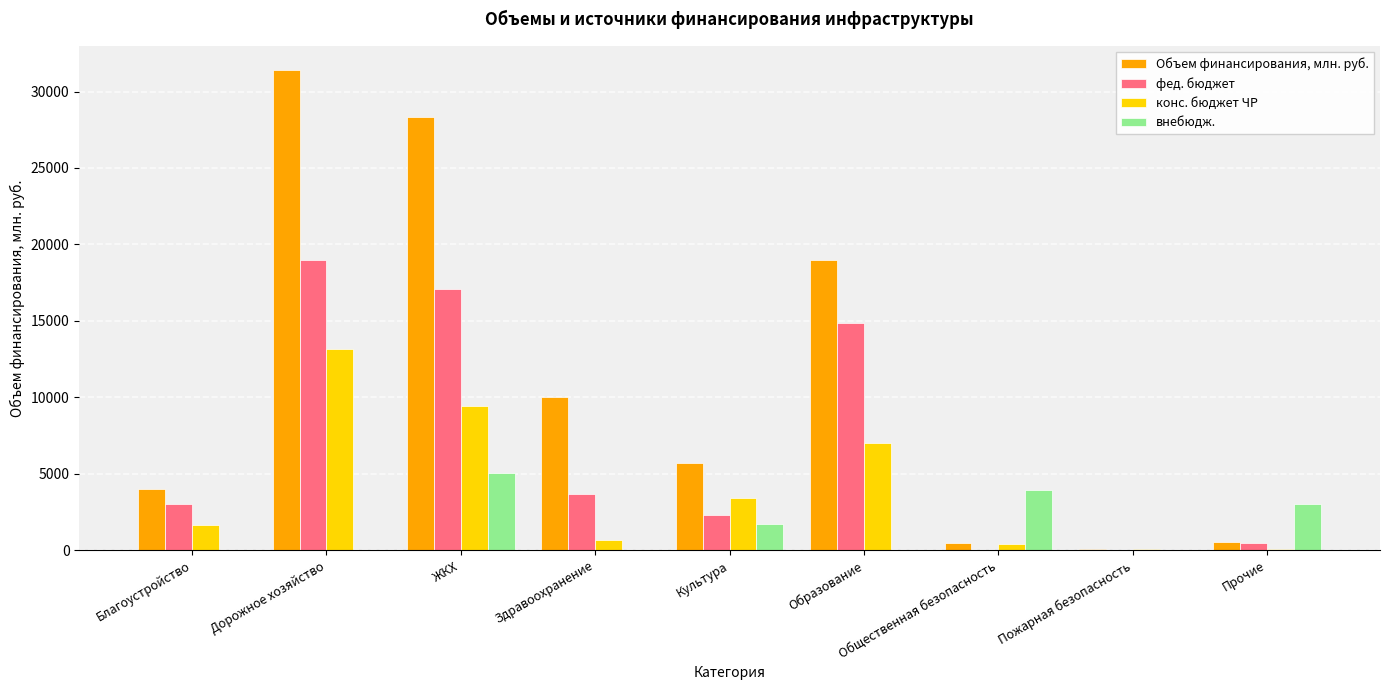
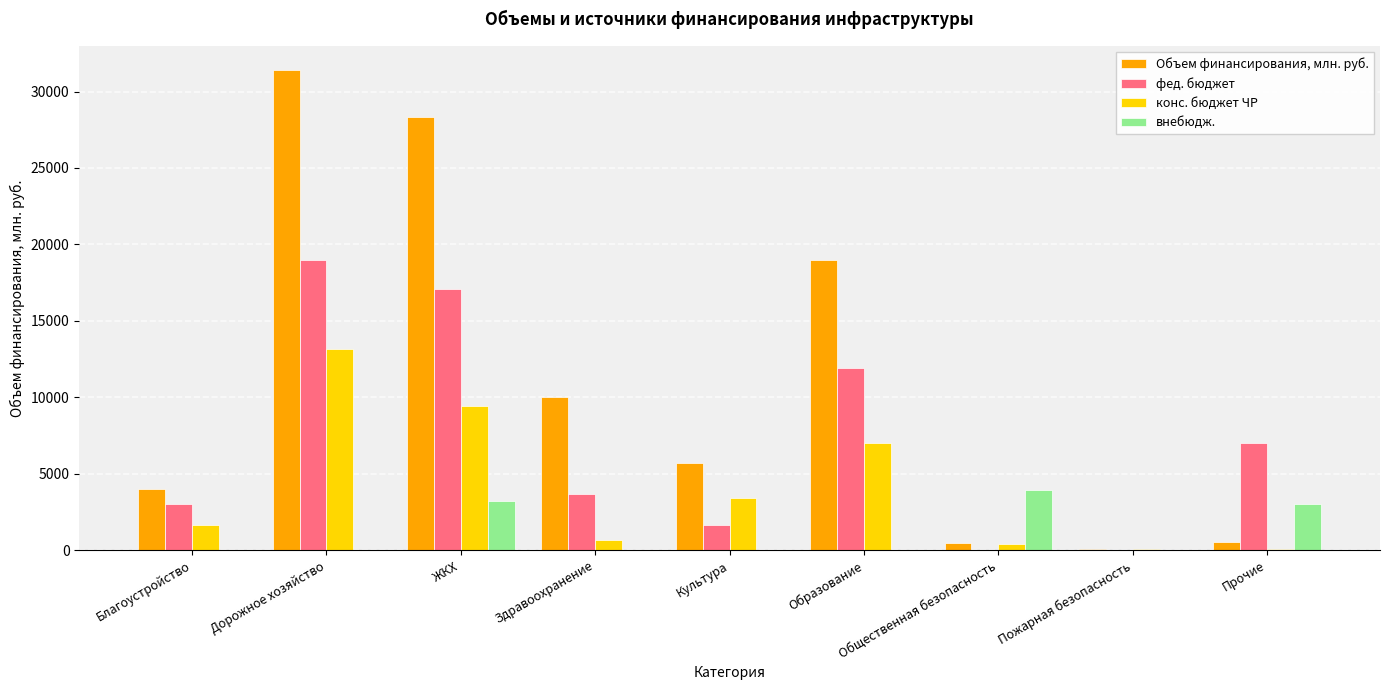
внебюдж., ЖКХ: 5100 -> 3200
фед. бюджет, Культура: 2300 -> 1700
внебюдж., Культура: 1700 -> 0
фед. бюджет, Образование: 14900 -> 11900
фед. бюджет, Прочие: 500 -> 7000
